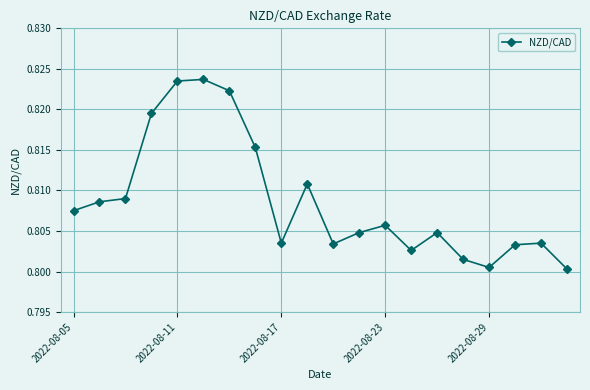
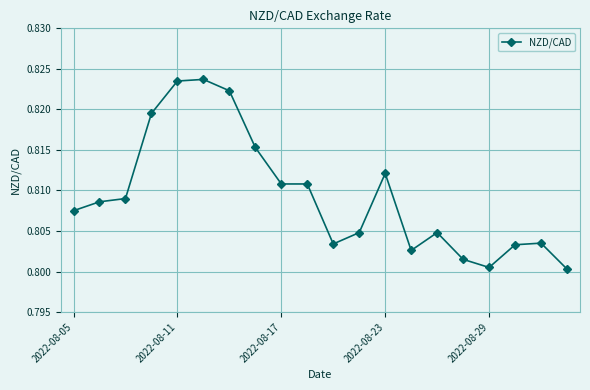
2022-08-17: 0.804 -> 0.811
2022-08-23: 0.806 -> 0.812
